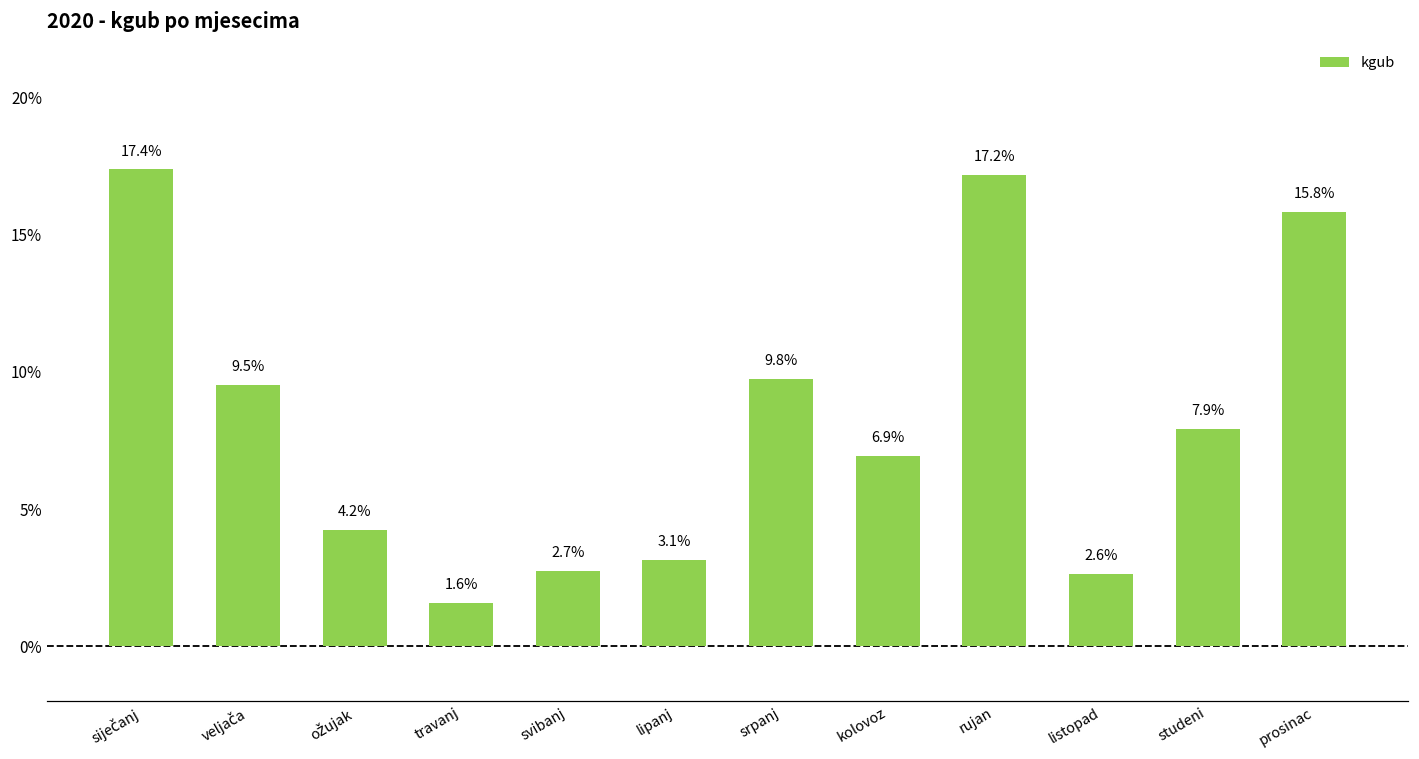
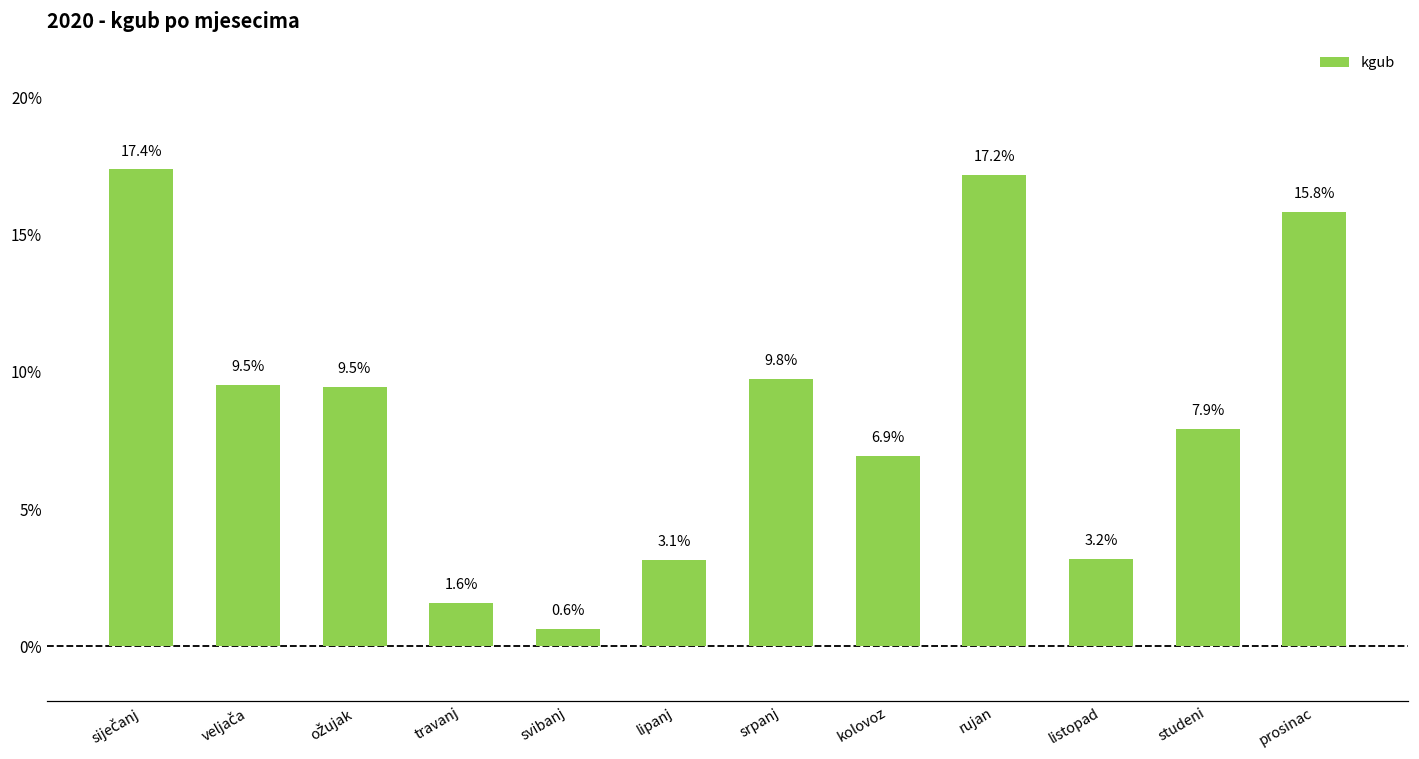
ožujak: 4.2% -> 9.5%
svibanj: 2.7% -> 0.6%
listopad: 2.6% -> 3.2%
